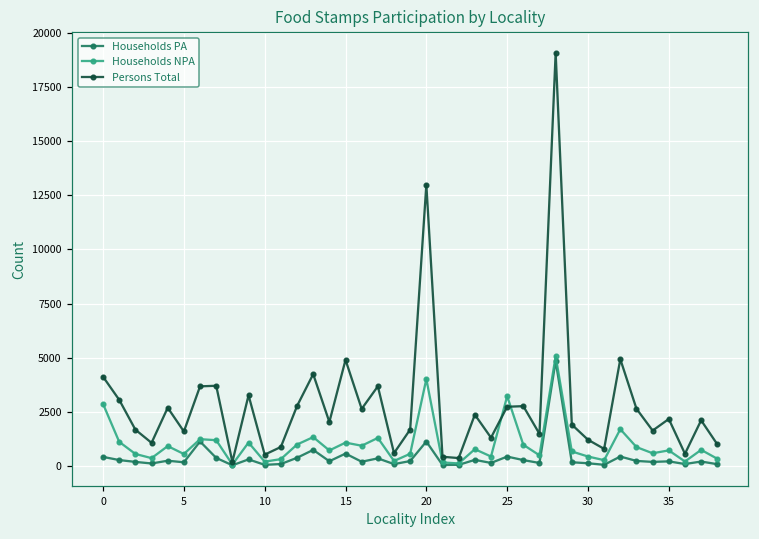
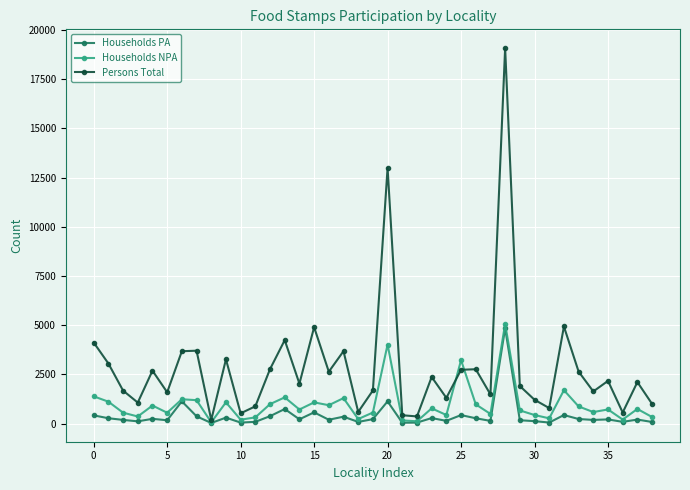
Households NPA, 0: 2900 -> 1400
